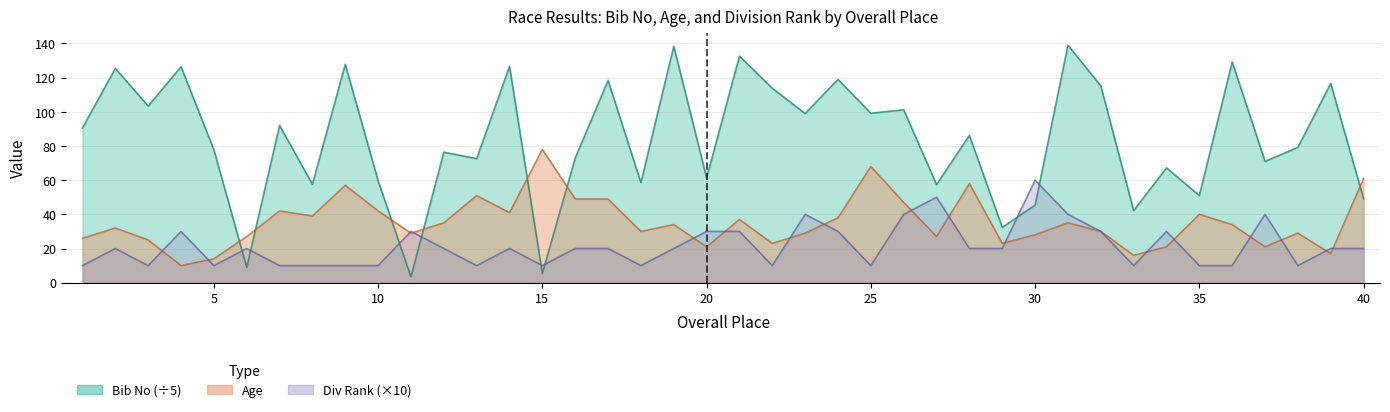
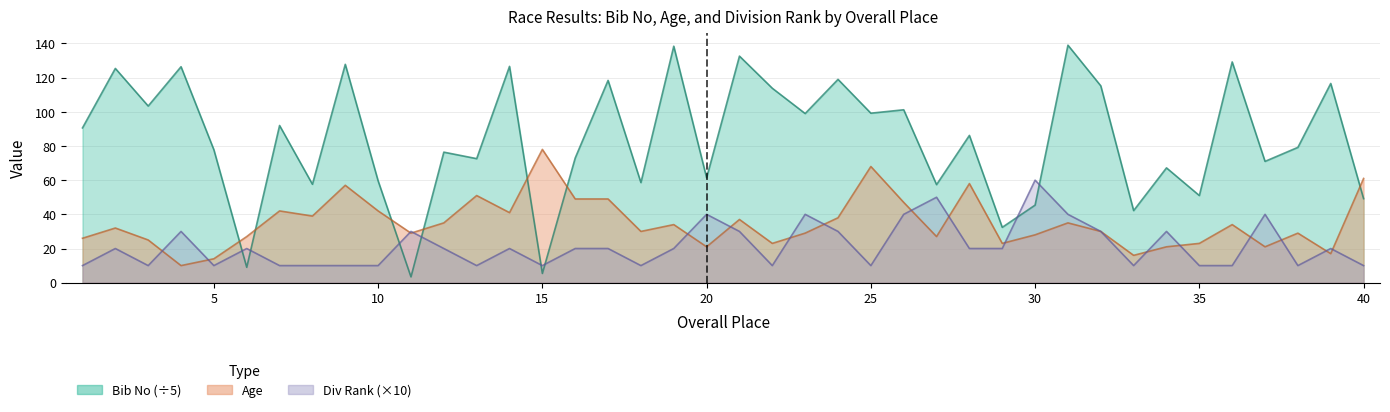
Div Rank (×10), 20: 30 -> 40
Age, 35: 40 -> 23
Div Rank (×10), 40: 20 -> 10
